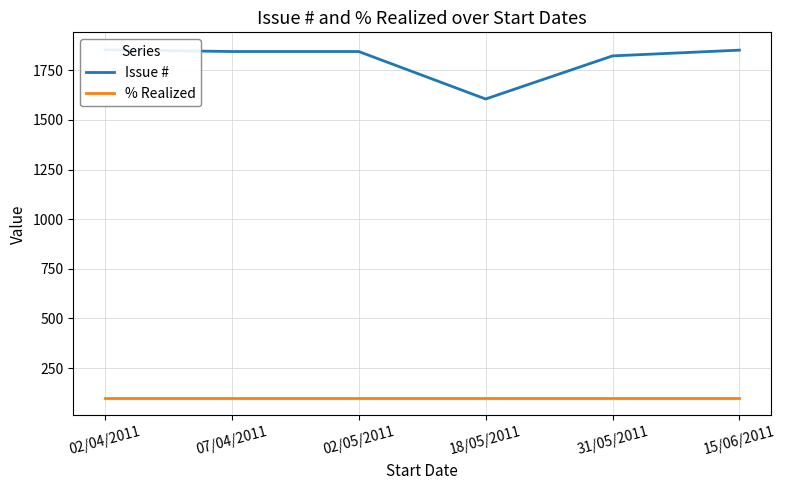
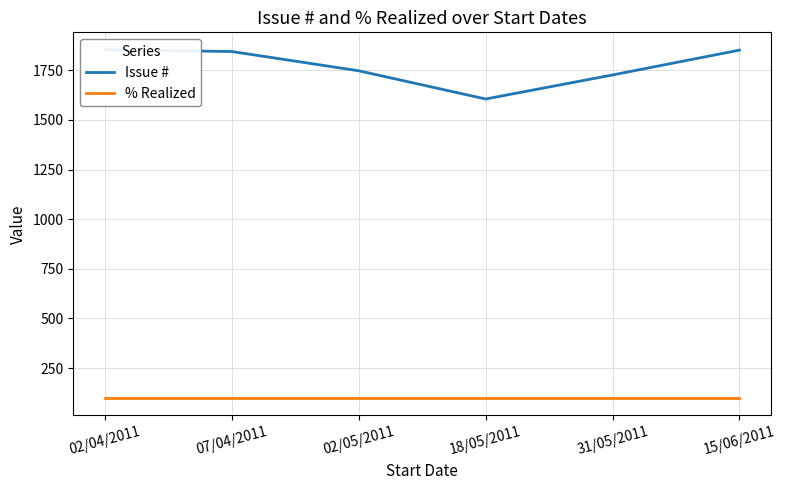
Issue #, 02/05/2011: 1840 -> 1750
Issue #, 31/05/2011: 1820 -> 1730
